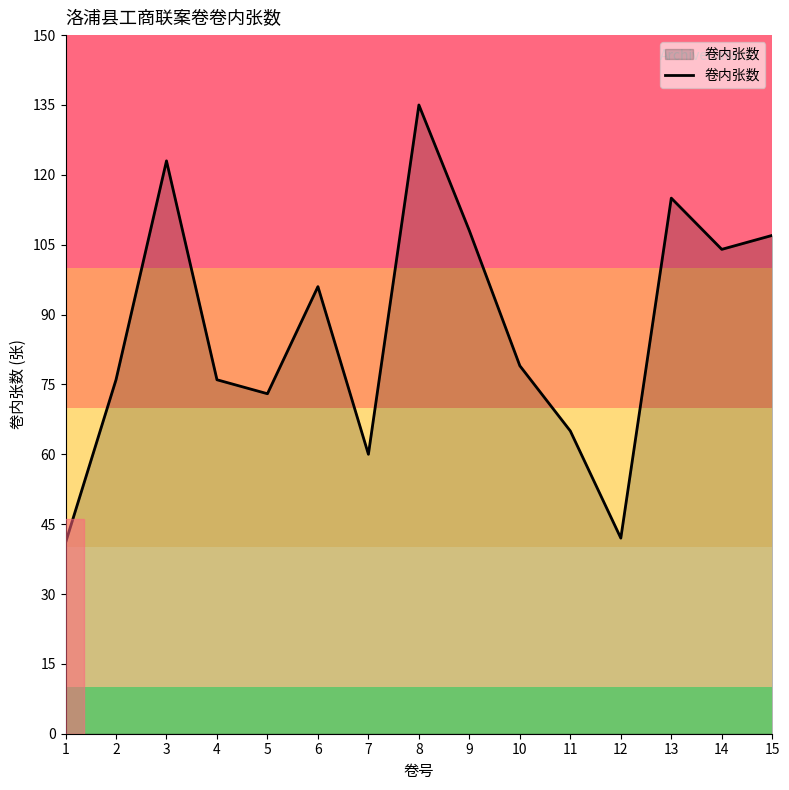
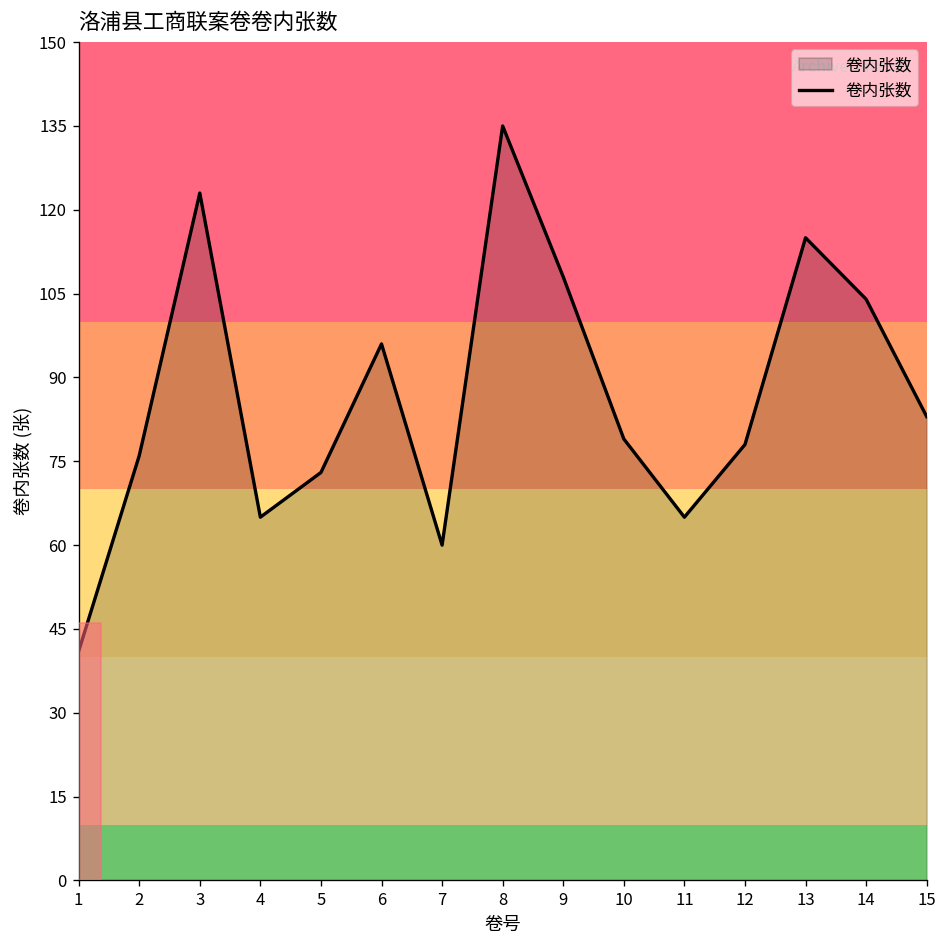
4: 76 -> 65
12: 42 -> 78
15: 107 -> 83
